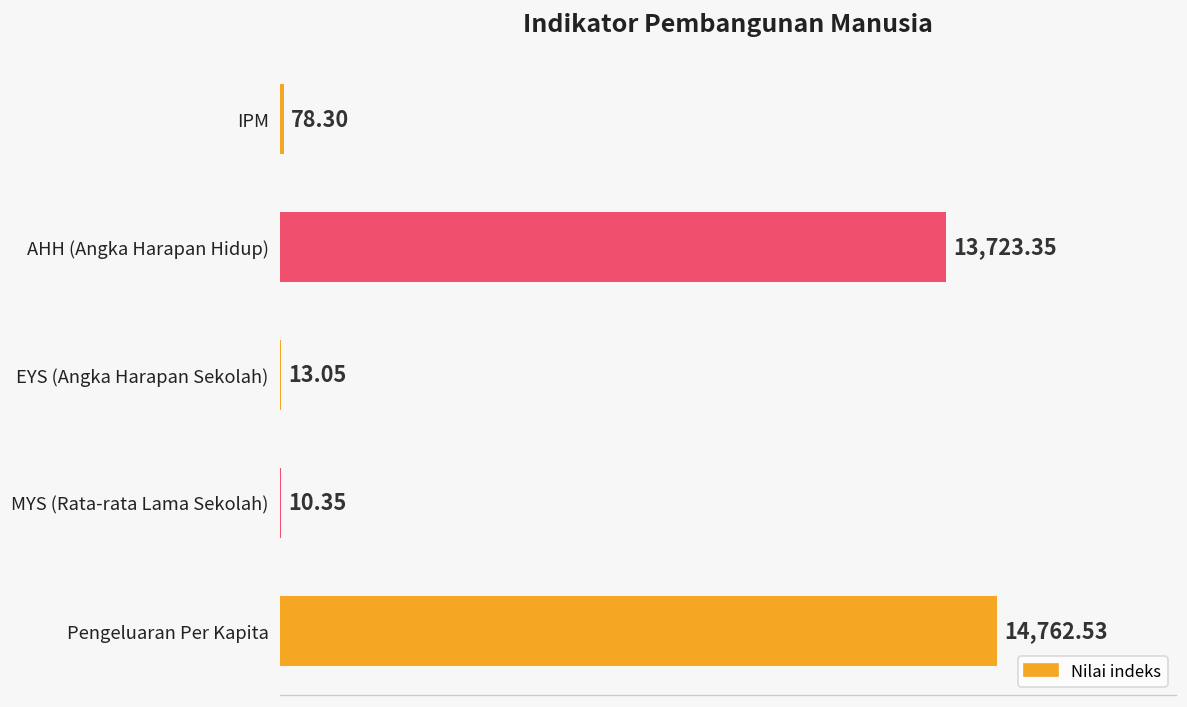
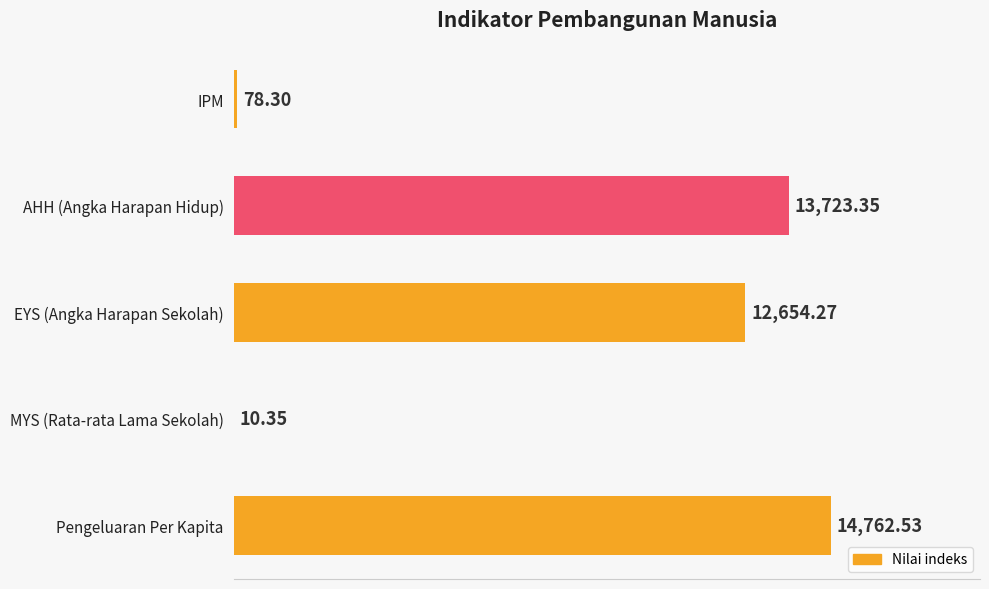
EYS (Angka Harapan Sekolah): 13.05 -> 12,654.27
